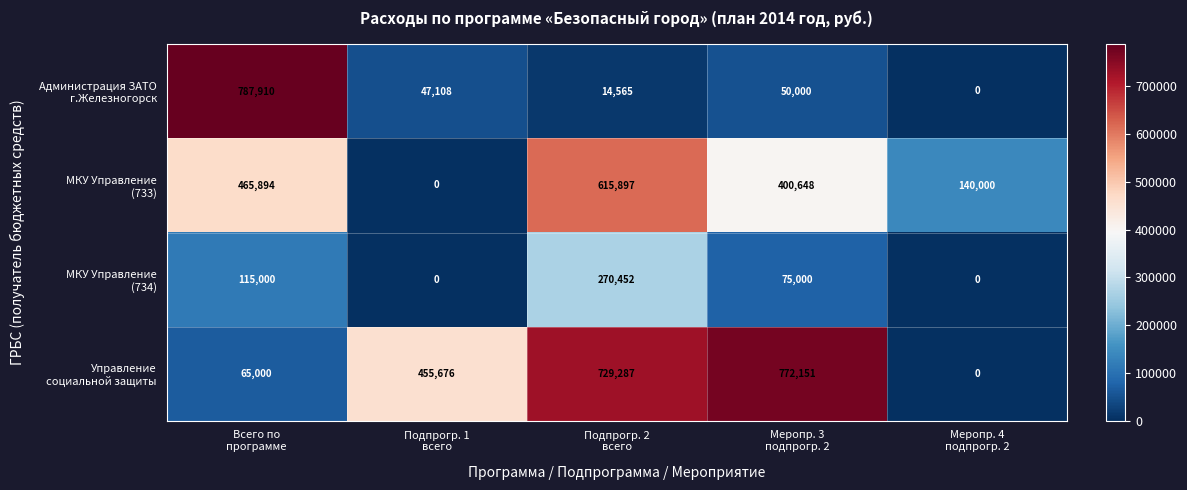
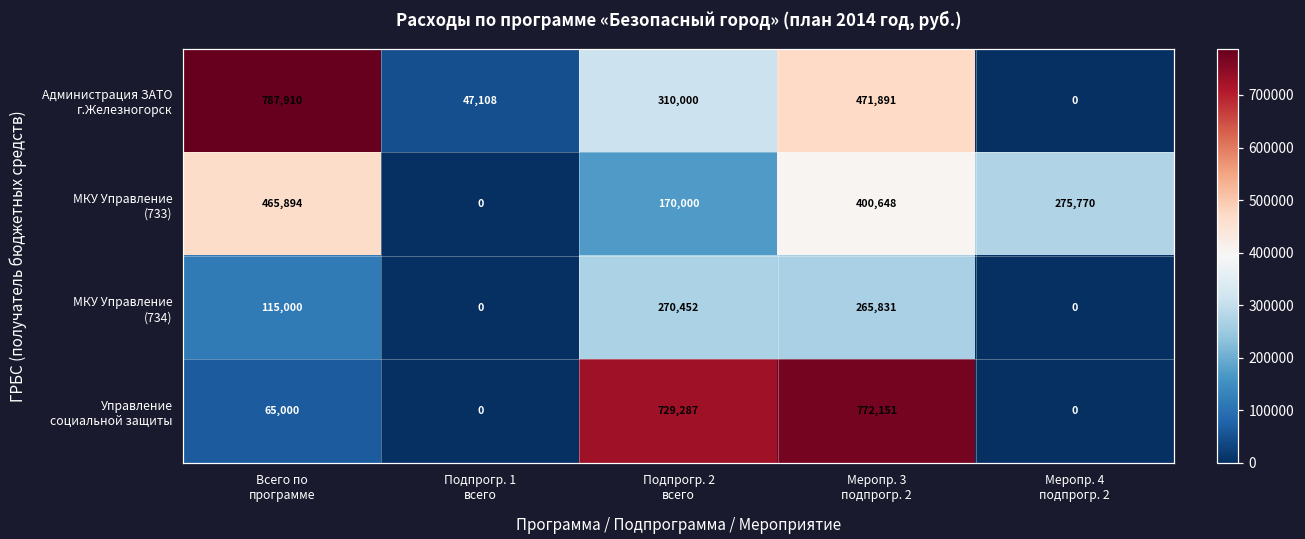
Администрация ЗАТО г.Железногорск, Подпрогр. 2 всего: 14,565 -> 310,000
Администрация ЗАТО г.Железногорск, Меропр. 3 подпрогр. 2: 50,000 -> 471,891
МКУ Управление (733), Подпрогр. 2 всего: 615,897 -> 170,000
МКУ Управление (733), Меропр. 4 подпрогр. 2: 140,000 -> 275,770
МКУ Управление (734), Меропр. 3 подпрогр. 2: 75,000 -> 265,831
Управление социальной защиты, Подпрогр. 1 всего: 455,676 -> 0
